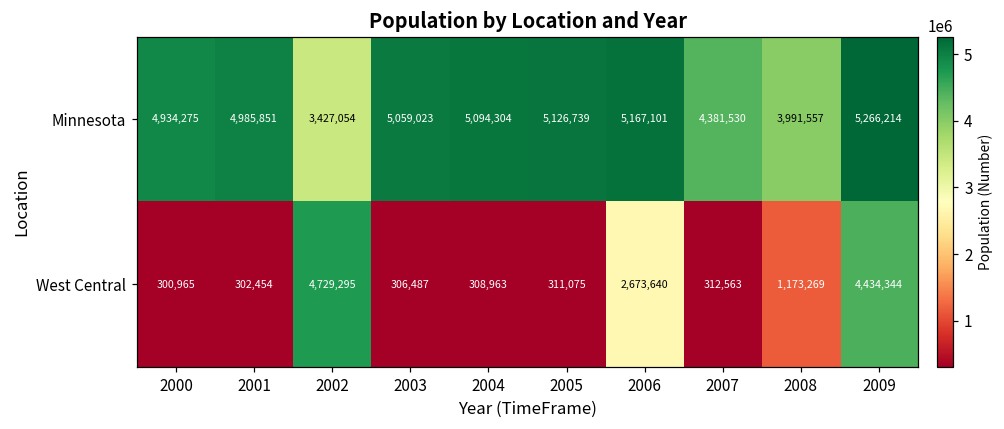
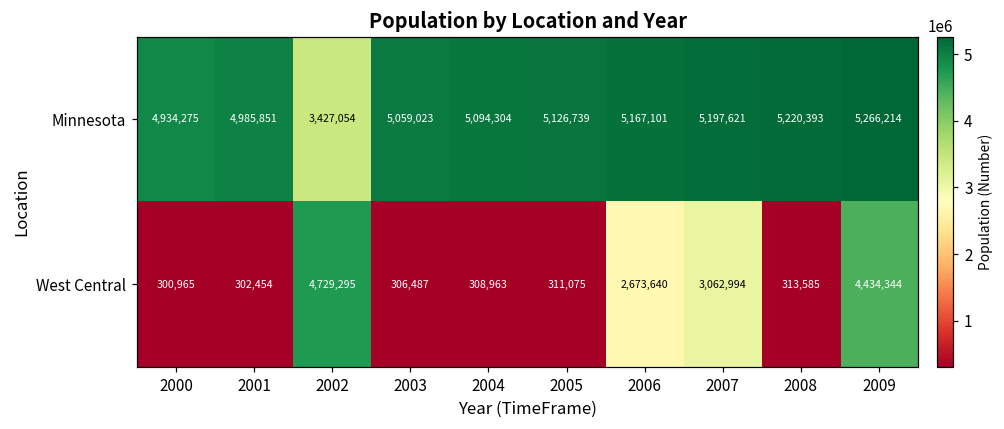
Minnesota, 2007: 4,381,530 -> 5,197,621
Minnesota, 2008: 3,991,557 -> 5,220,393
West Central, 2007: 312,563 -> 3,062,994
West Central, 2008: 1,173,269 -> 313,585
